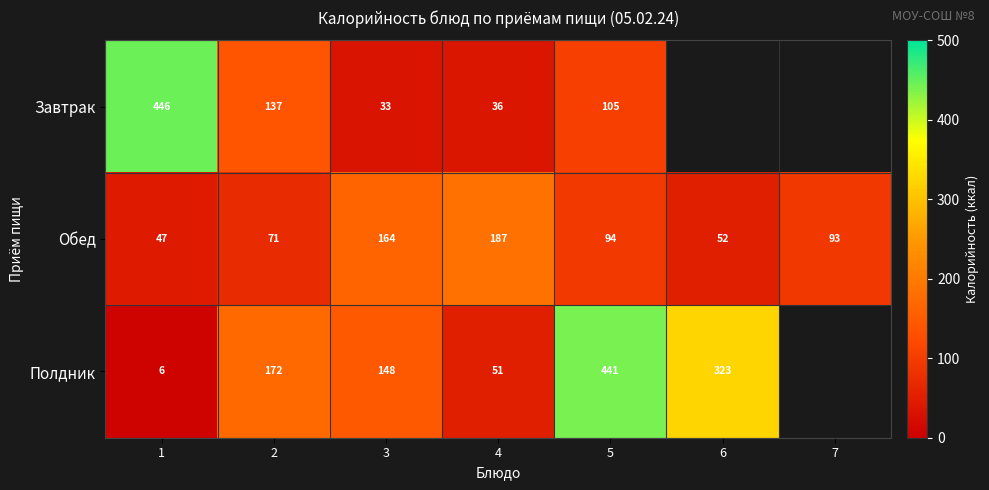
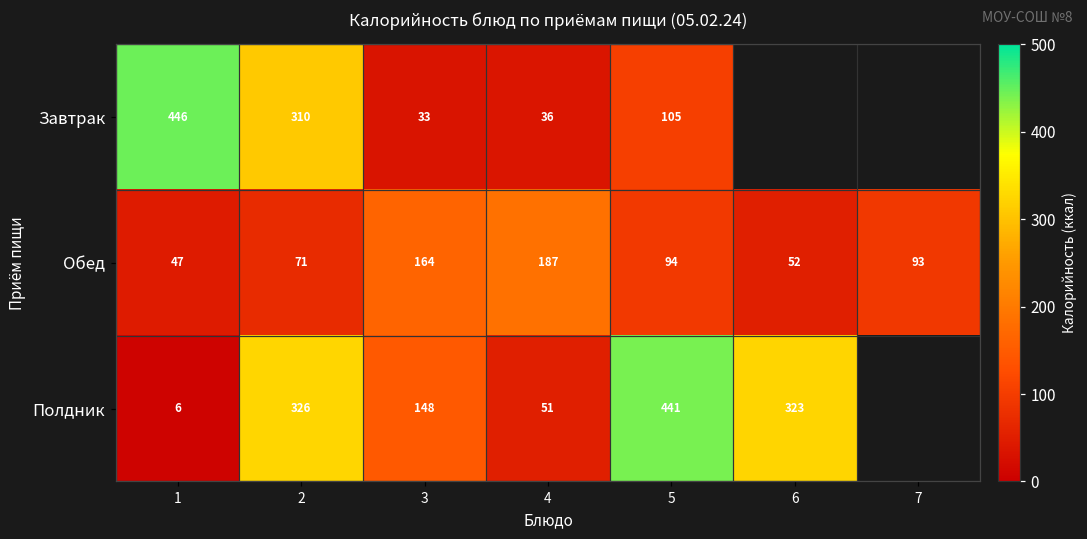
Завтрак, 2: 137 -> 310
Полдник, 2: 172 -> 326
